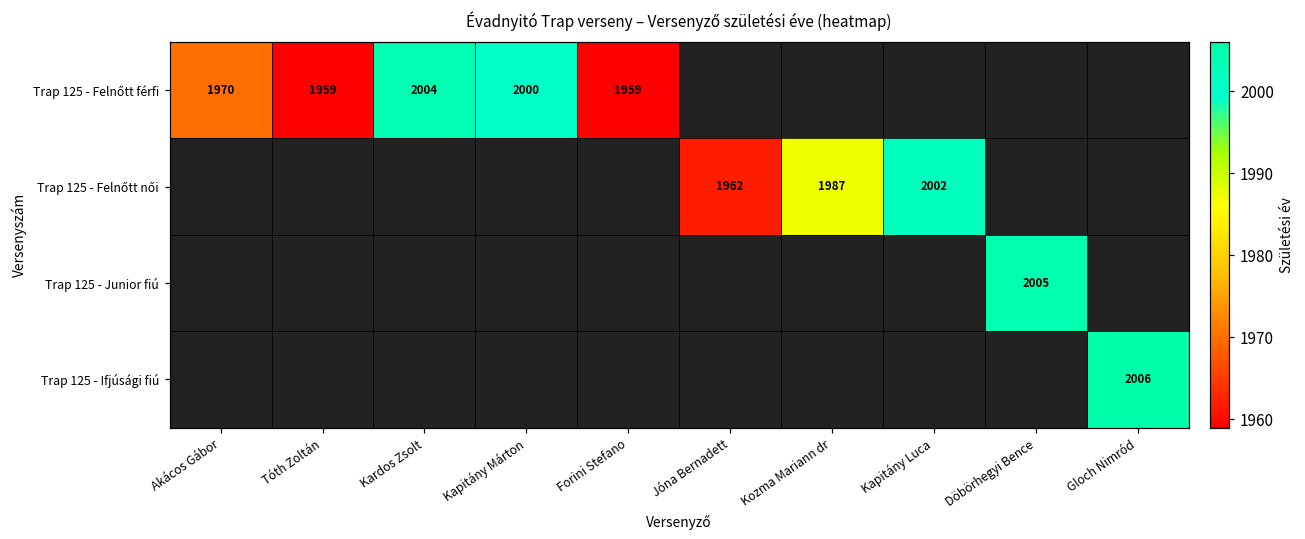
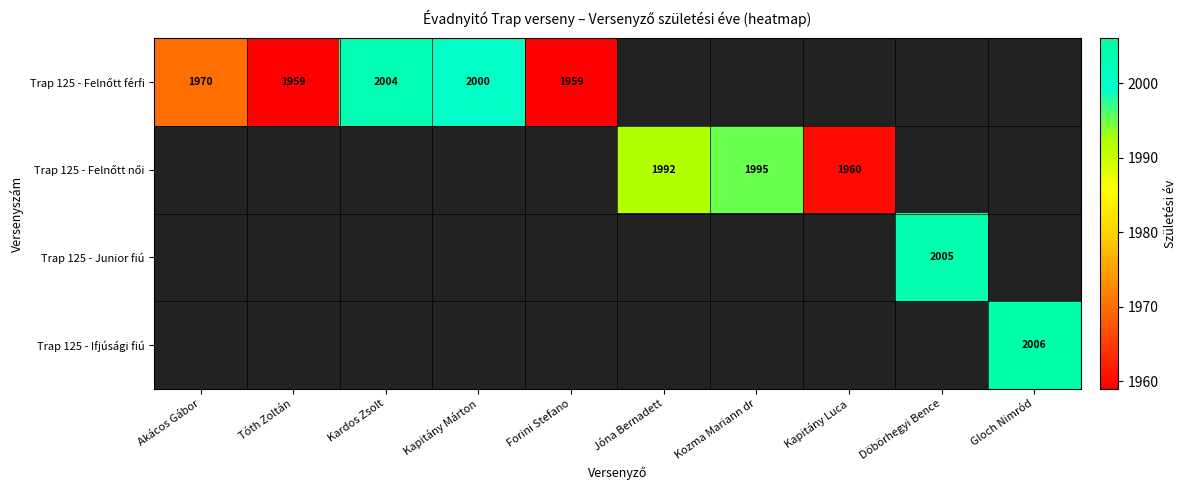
Trap 125 - Felnőtt női, Jóna Bernadett: 1962 -> 1992
Trap 125 - Felnőtt női, Kozma Mariann dr: 1987 -> 1995
Trap 125 - Felnőtt női, Kapitány Luca: 2002 -> 1960
